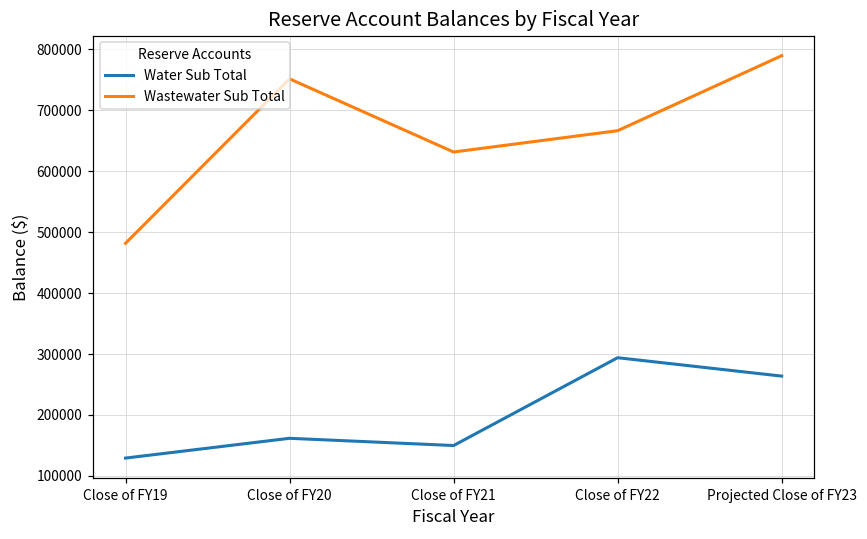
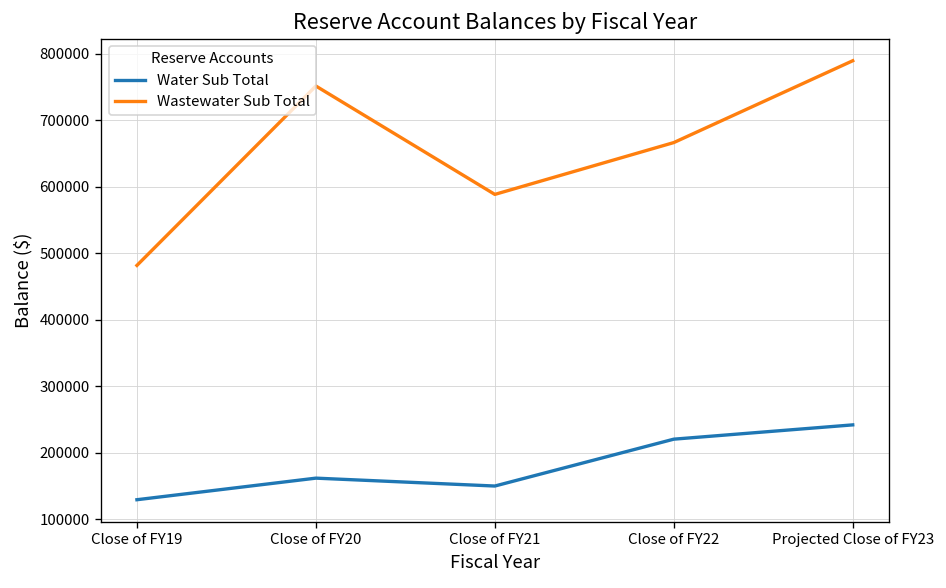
Wastewater Sub Total, Close of FY21: 630000 -> 590000
Water Sub Total, Close of FY22: 290000 -> 220000
Water Sub Total, Projected Close of FY23: 260000 -> 240000
